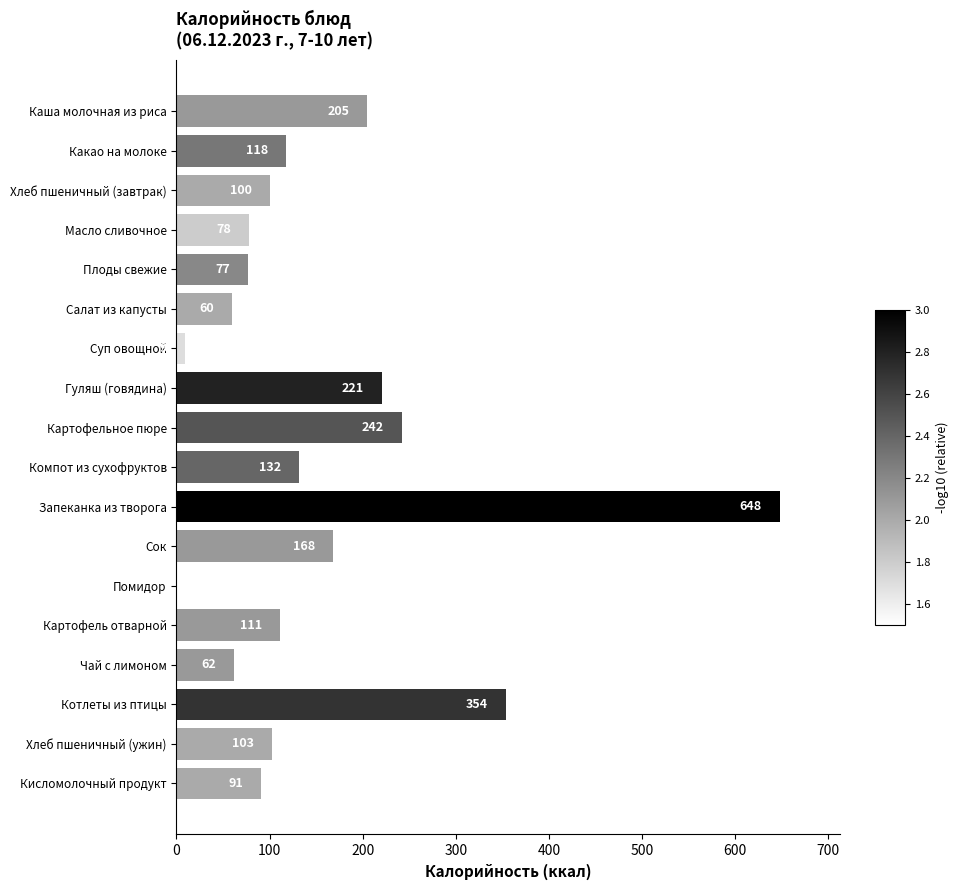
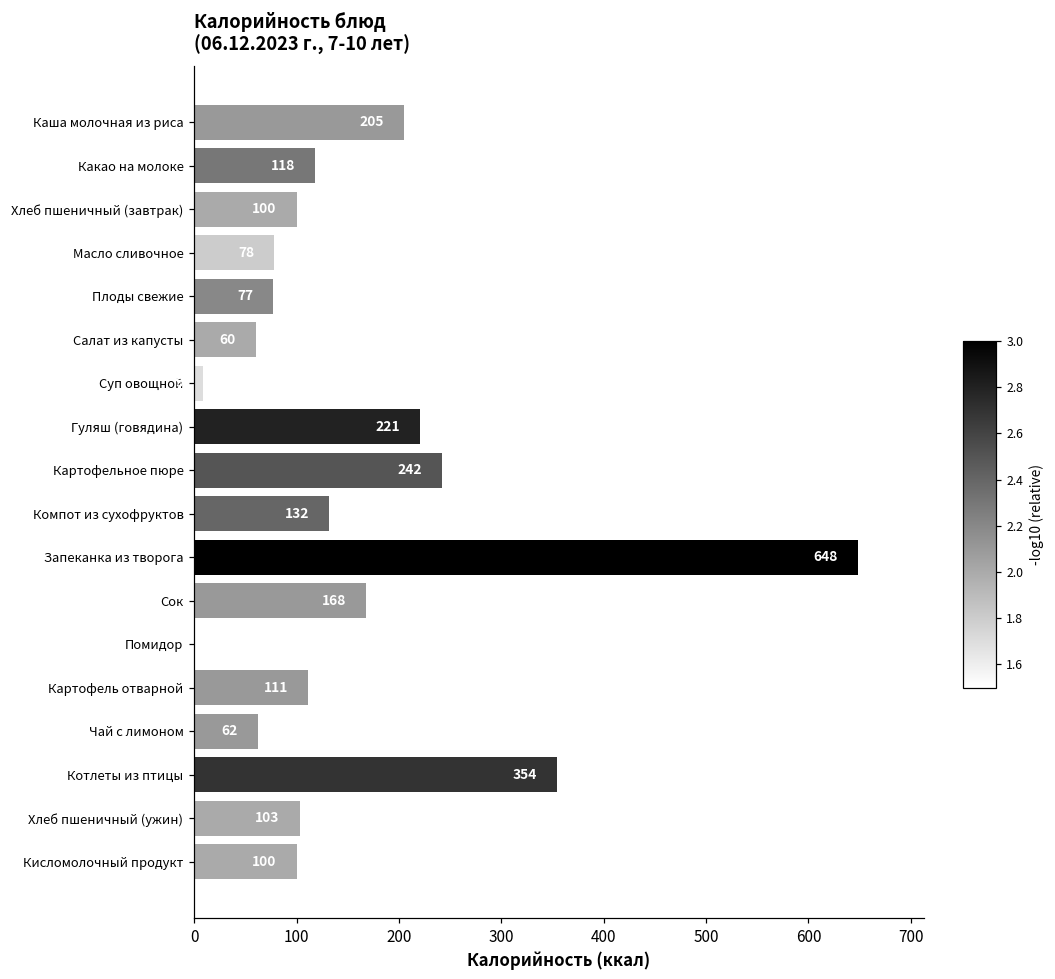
Кисломолочный продукт: 91 -> 100
